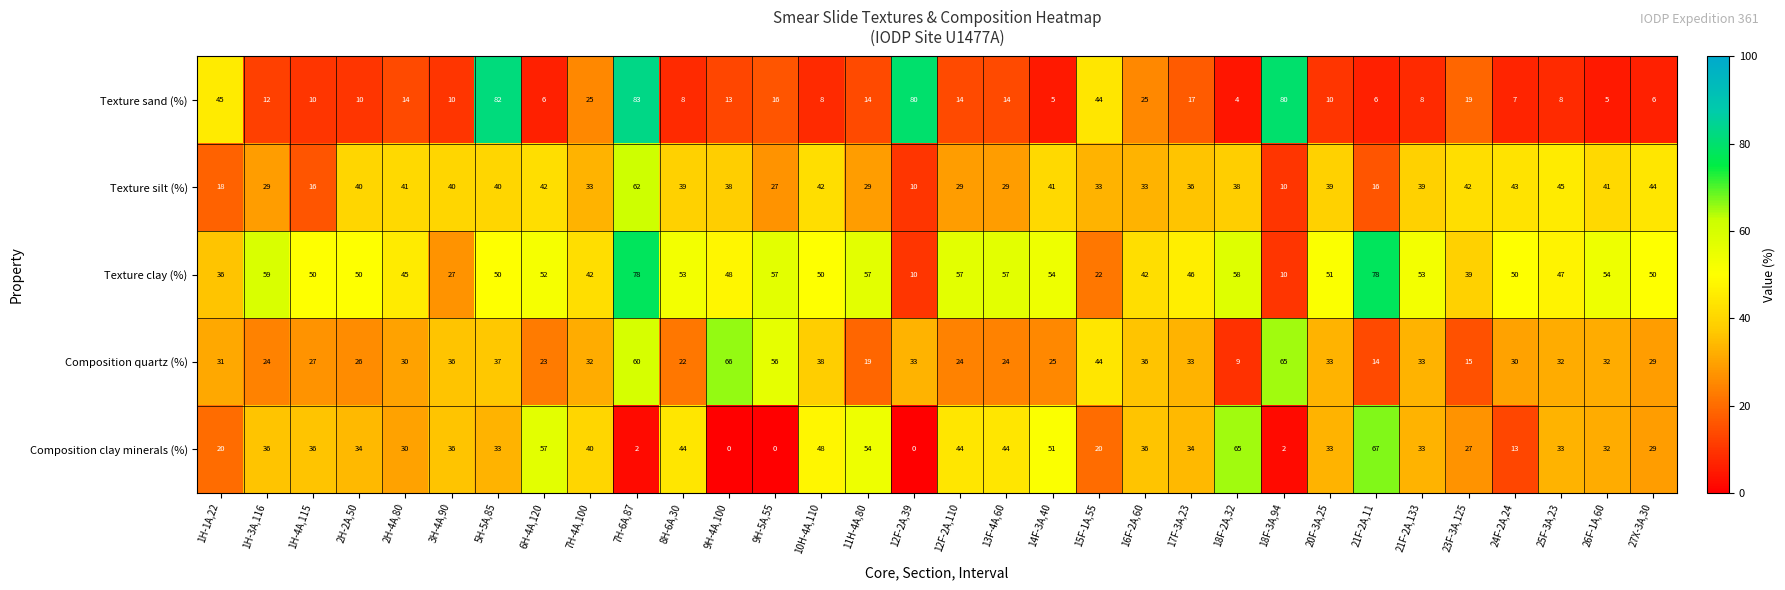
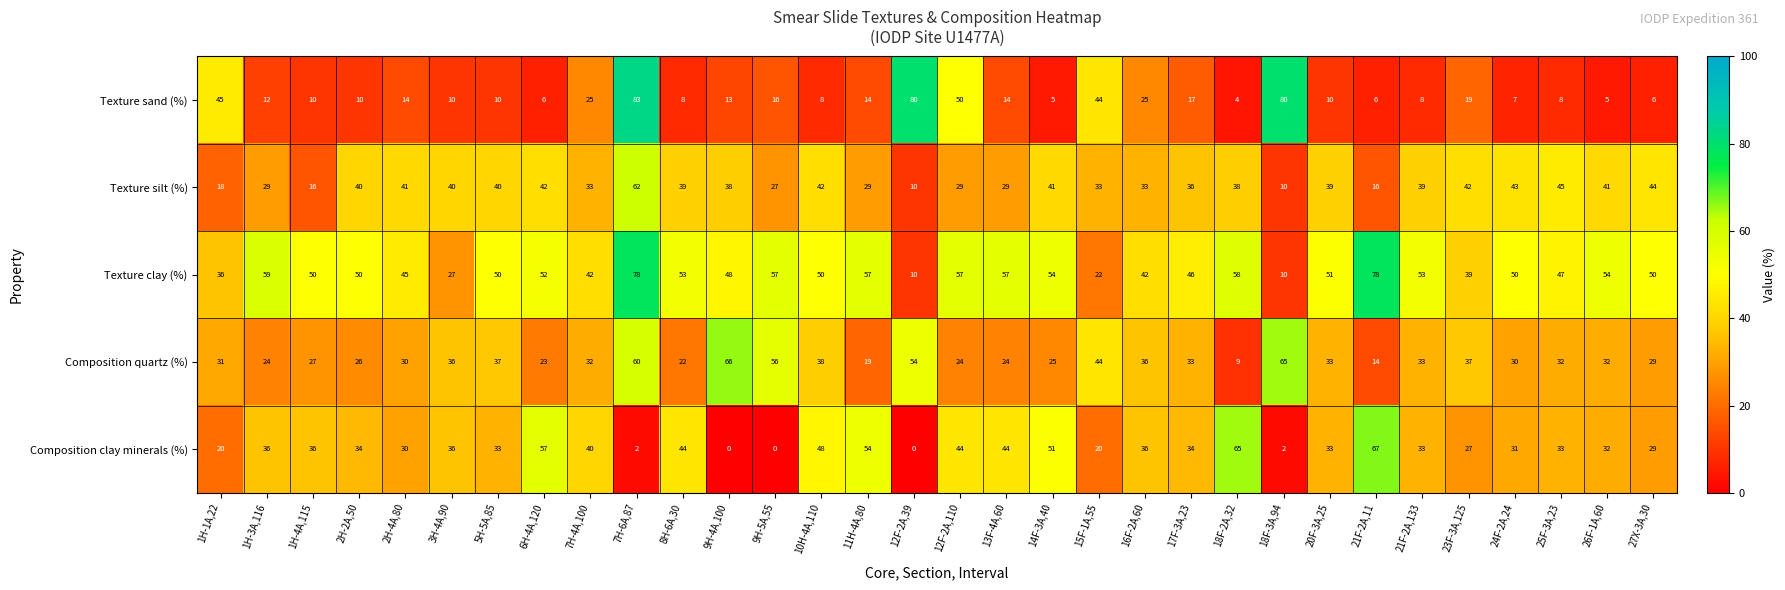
Texture sand (%), 5H-5A,85: 82 -> 10
Texture sand (%), 12F-2A,110: 14 -> 50
Composition quartz (%), 12F-2A,39: 33 -> 54
Composition quartz (%), 23F-3A,125: 15 -> 37
Composition clay minerals (%), 24F-2A,24: 13 -> 31
